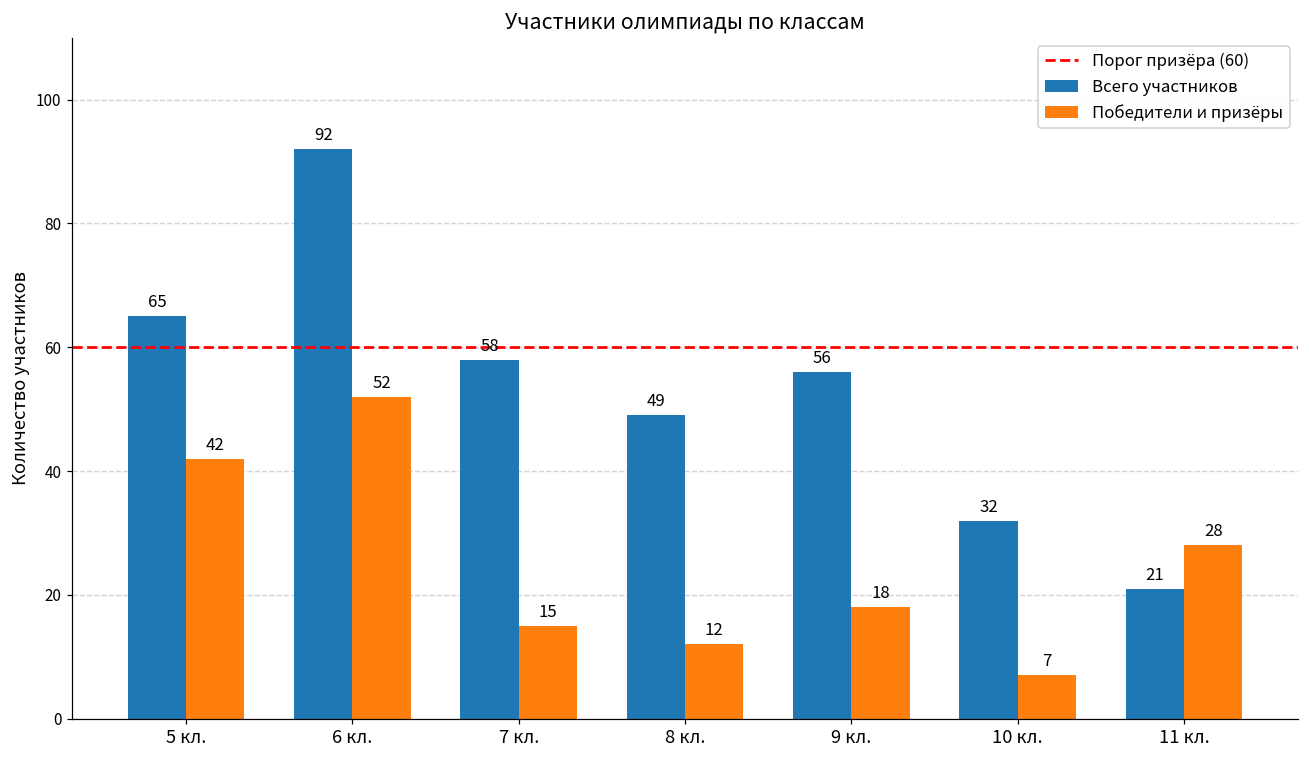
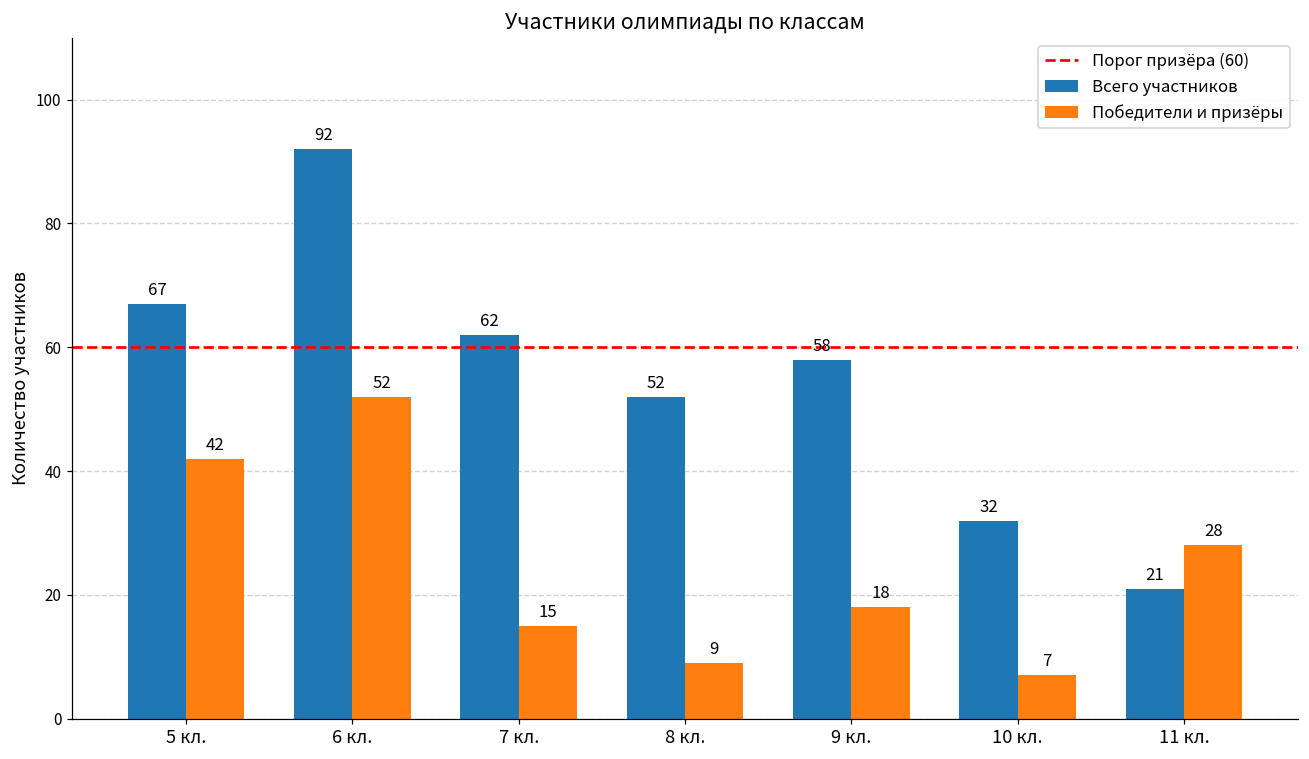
Всего участников, 5 кл.: 65 -> 67
Всего участников, 7 кл.: 58 -> 62
Всего участников, 8 кл.: 49 -> 52
Победители и призёры, 8 кл.: 12 -> 9
Всего участников, 9 кл.: 56 -> 58
